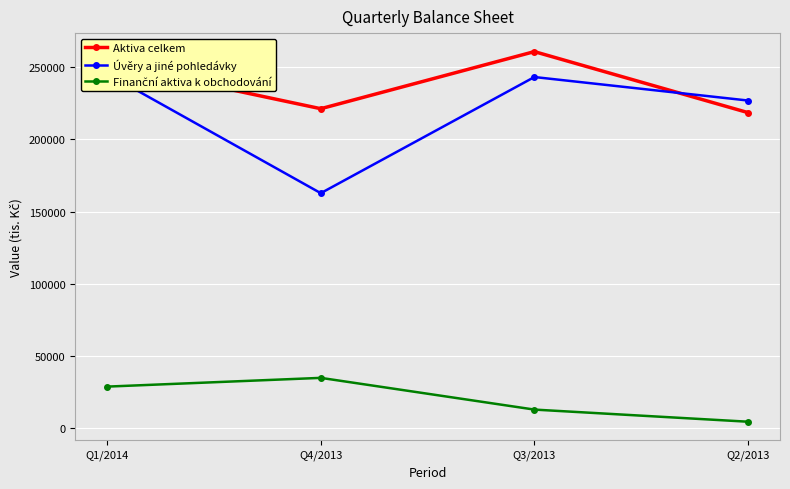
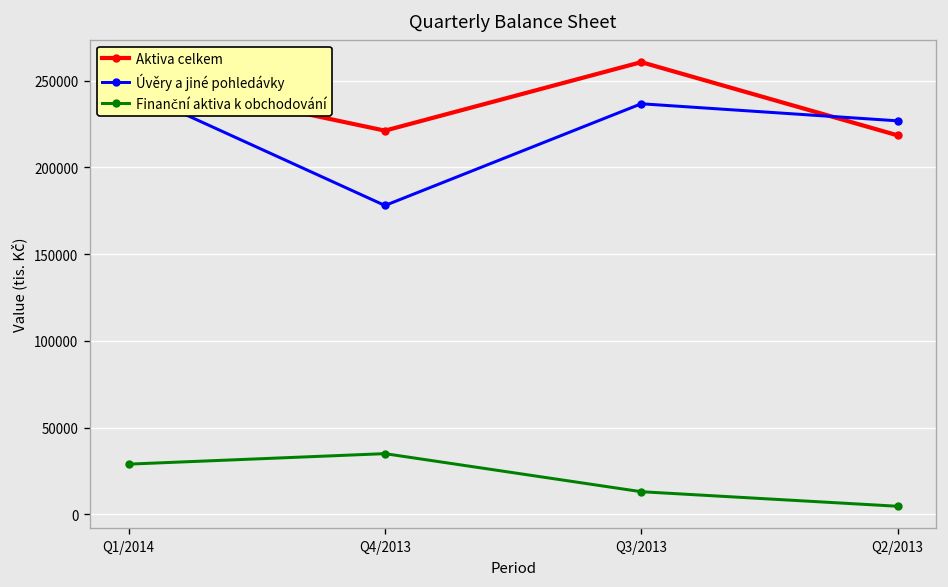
Úvěry a jiné pohledávky, Q4/2013: 163000 -> 178000
Úvěry a jiné pohledávky, Q3/2013: 243000 -> 237000
